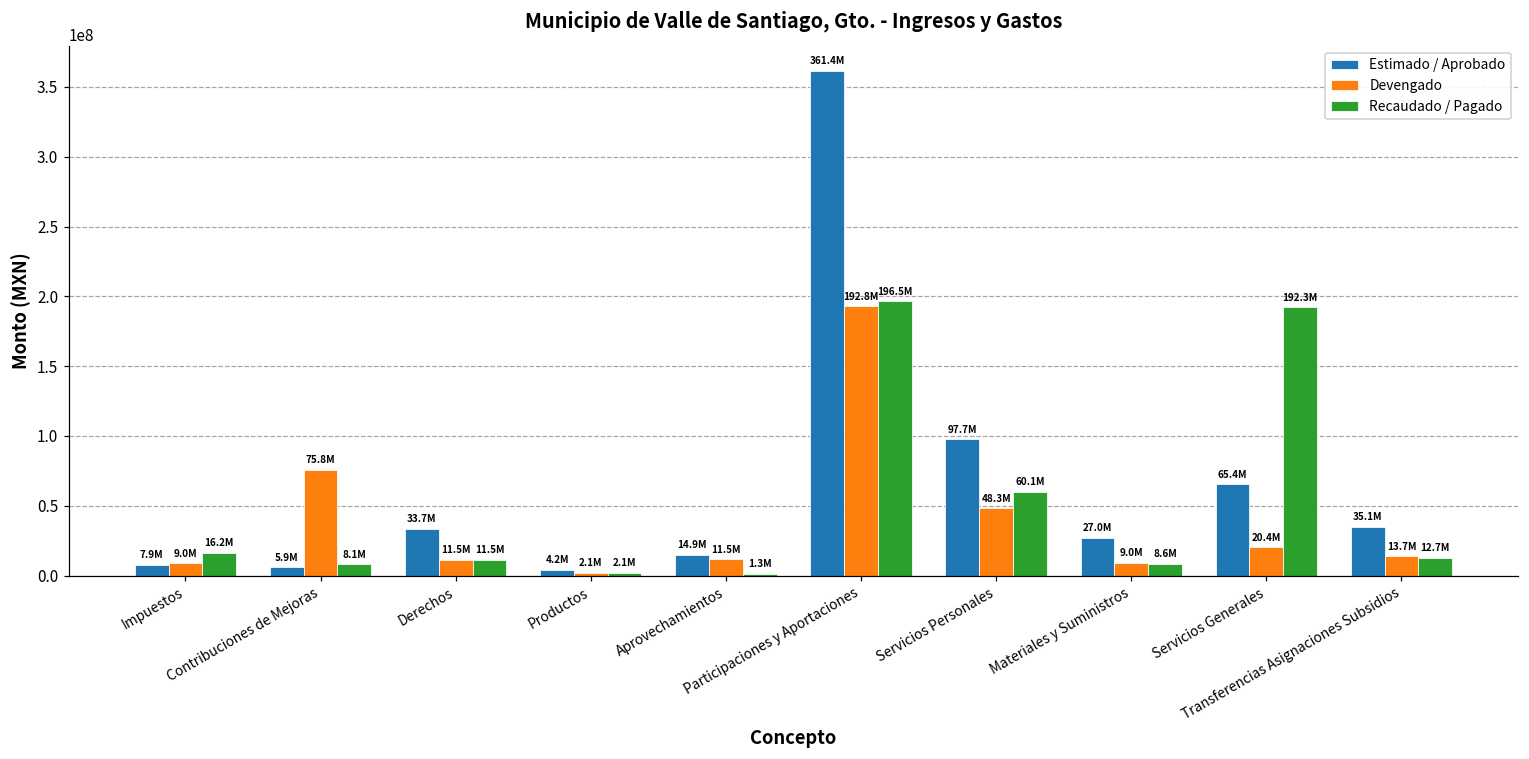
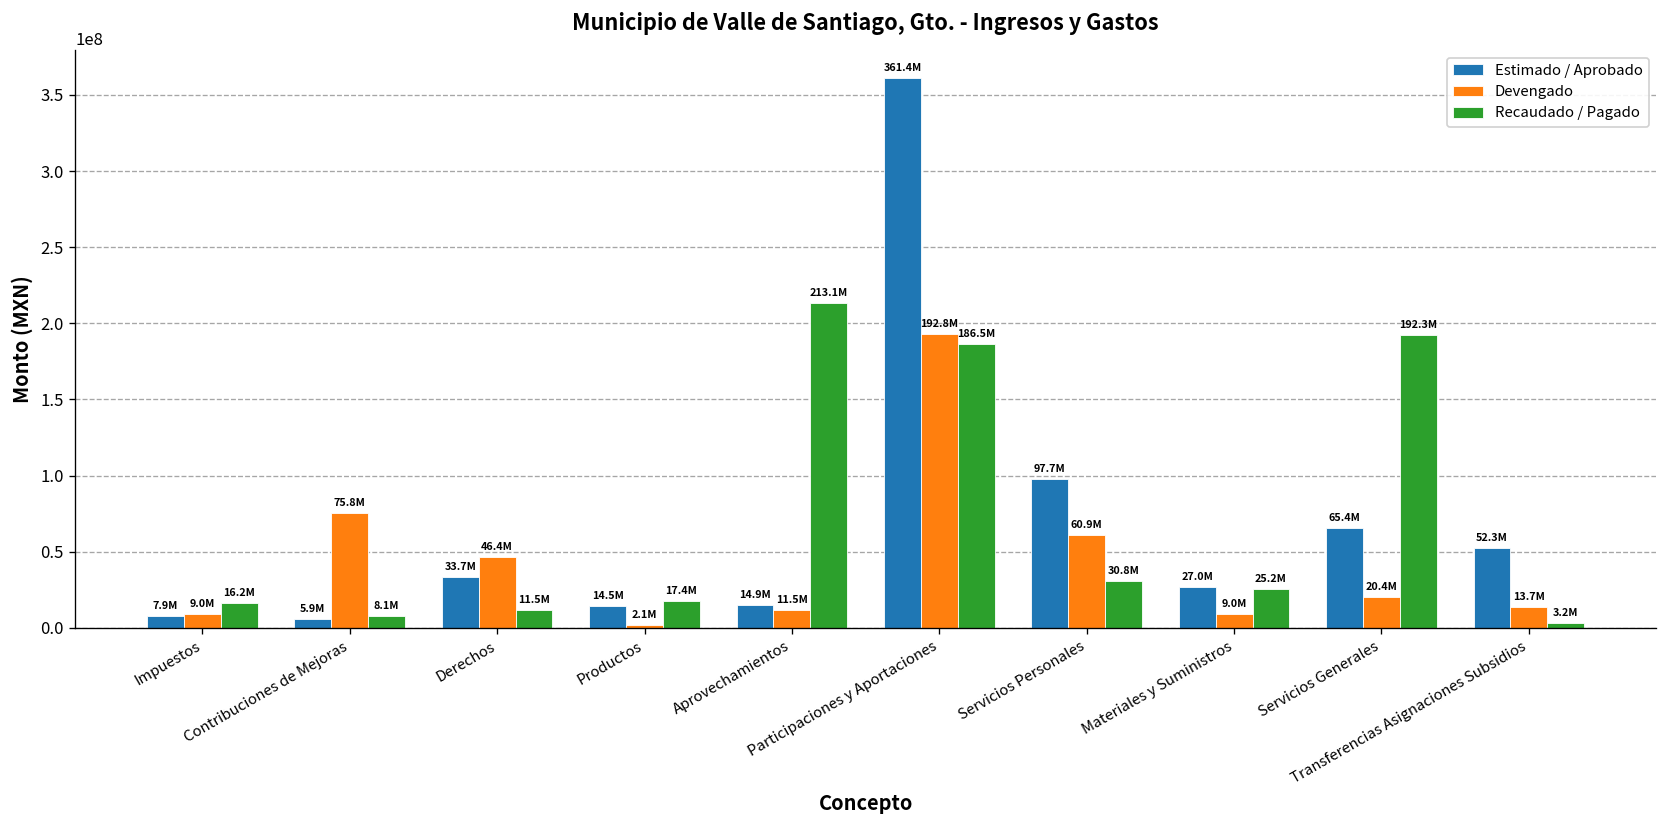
Devengado, Derechos: 11.5M -> 46.4M
Estimado / Aprobado, Productos: 4.2M -> 14.5M
Recaudado / Pagado, Productos: 2.1M -> 17.4M
Recaudado / Pagado, Aprovechamientos: 1.3M -> 213.1M
Recaudado / Pagado, Participaciones y Aportaciones: 196.5M -> 186.5M
Devengado, Servicios Personales: 48.3M -> 60.9M
Recaudado / Pagado, Servicios Personales: 60.1M -> 30.8M
Recaudado / Pagado, Materiales y Suministros: 8.6M -> 25.2M
Estimado / Aprobado, Transferencias Asignaciones Subsidios: 35.1M -> 52.3M
Recaudado / Pagado, Transferencias Asignaciones Subsidios: 12.7M -> 3.2M
